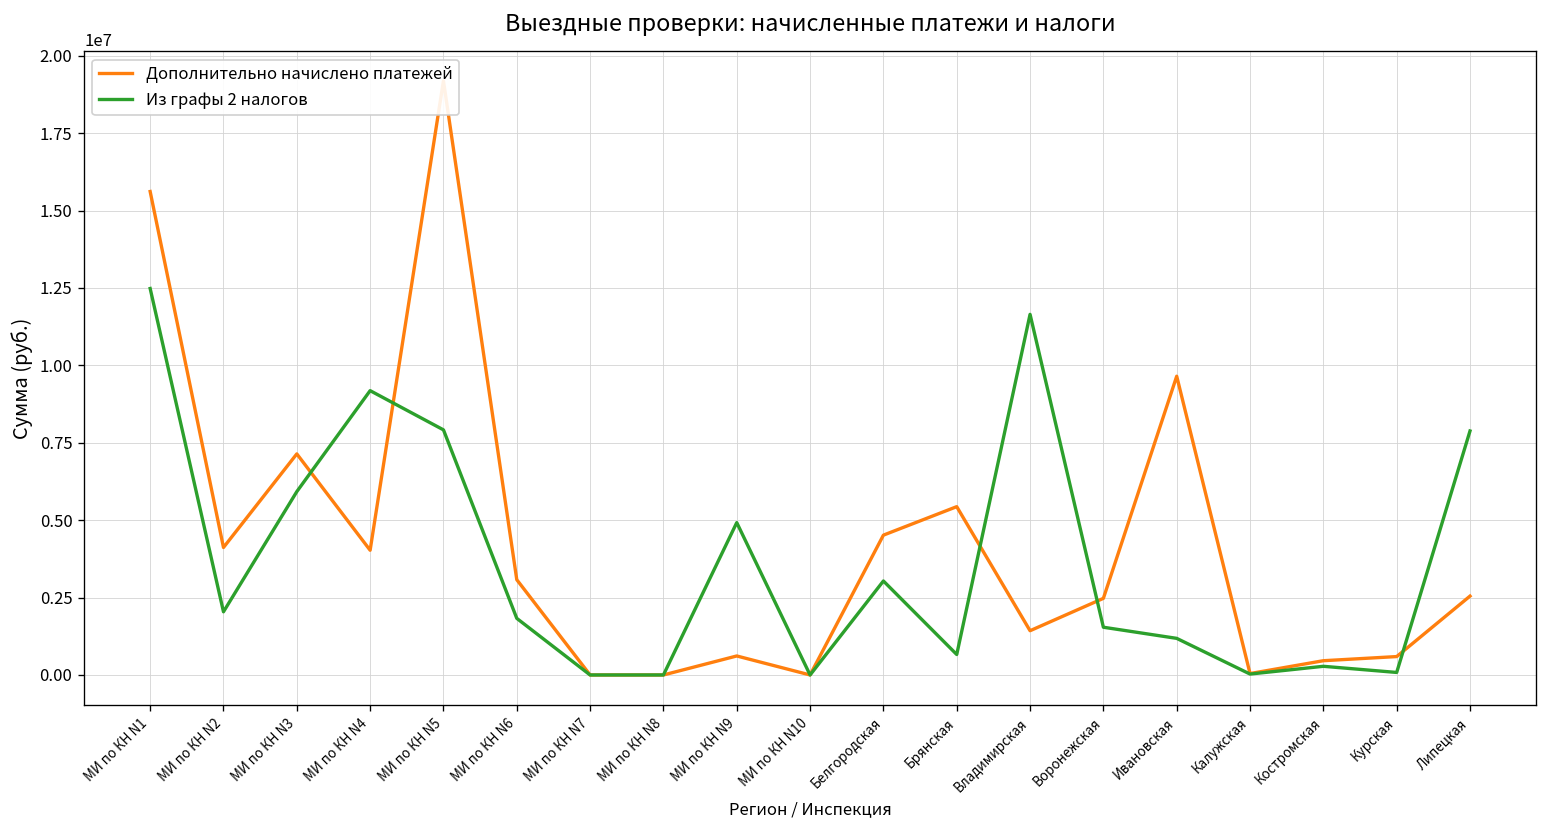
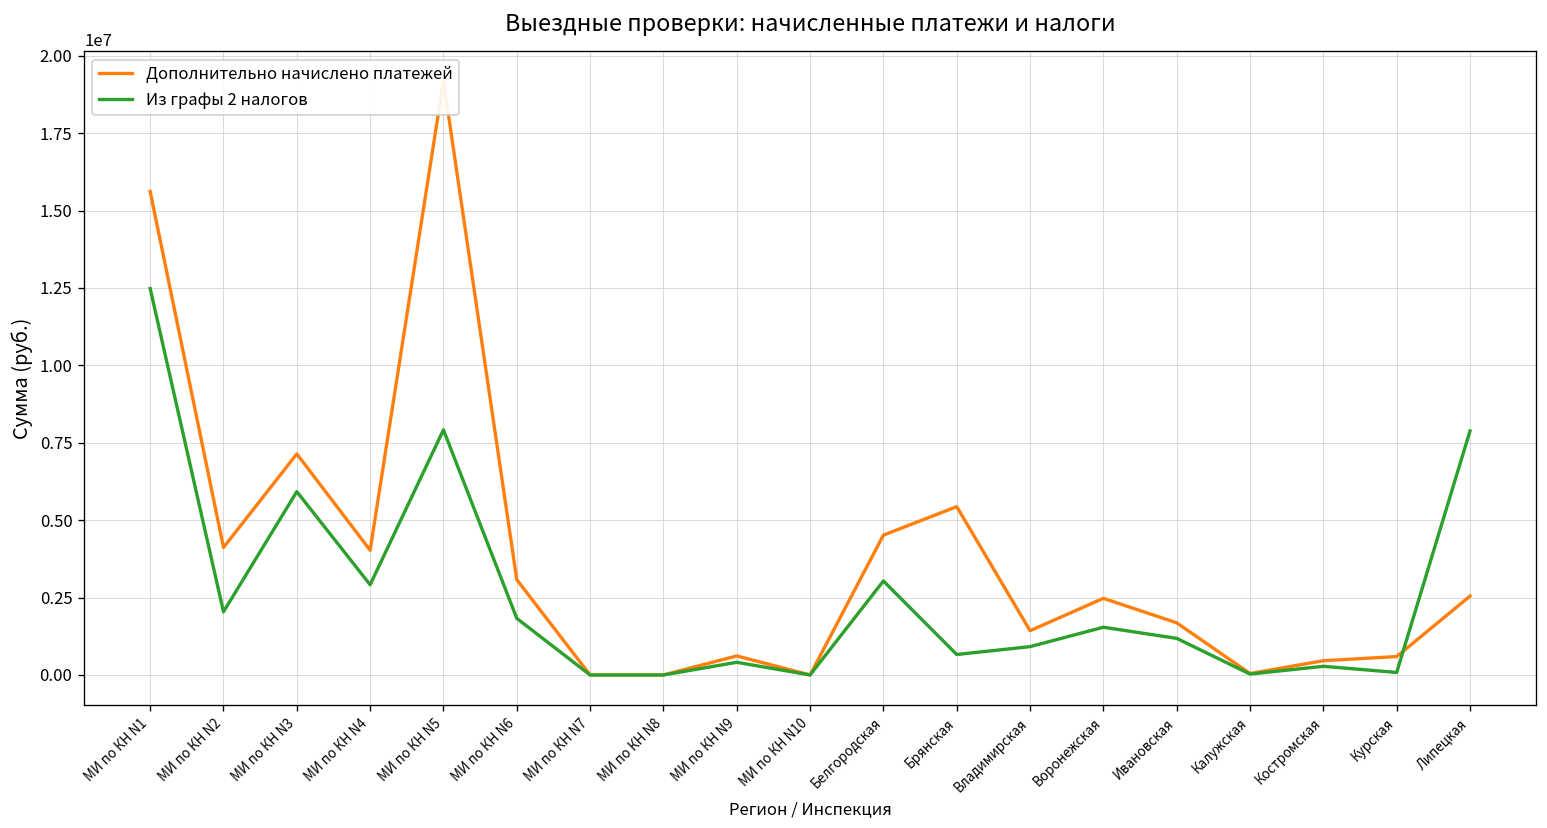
Из графы 2 налогов, МИ по КН N4: 9200000 -> 2900000
Из графы 2 налогов, МИ по КН N9: 4900000 -> 400000
Из графы 2 налогов, Владимирская: 11600000 -> 900000
Дополнительно начислено платежей, Ивановская: 9600000 -> 1700000
